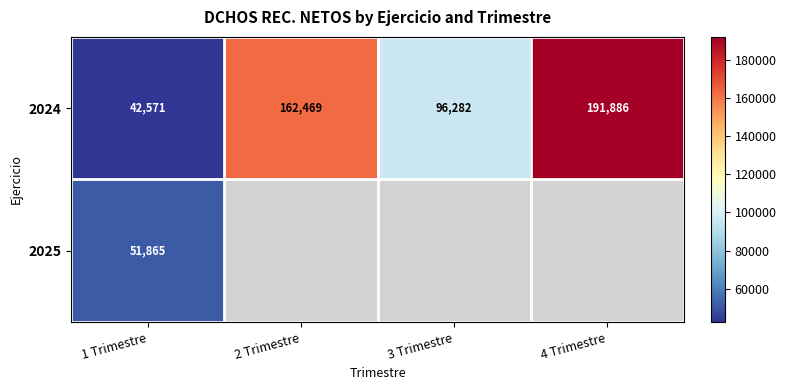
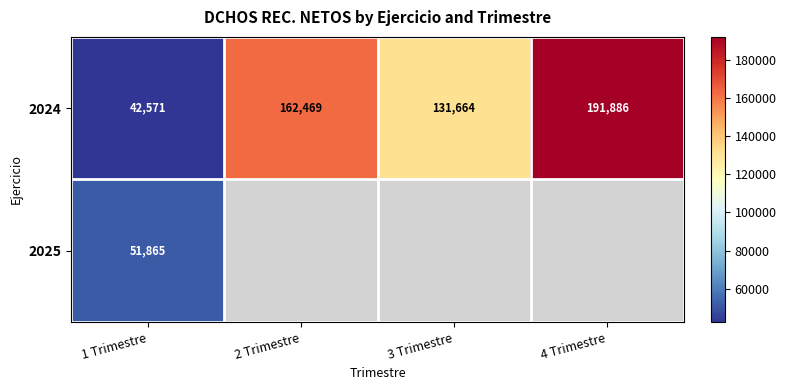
2024, 3 Trimestre: 96,282 -> 131,664
